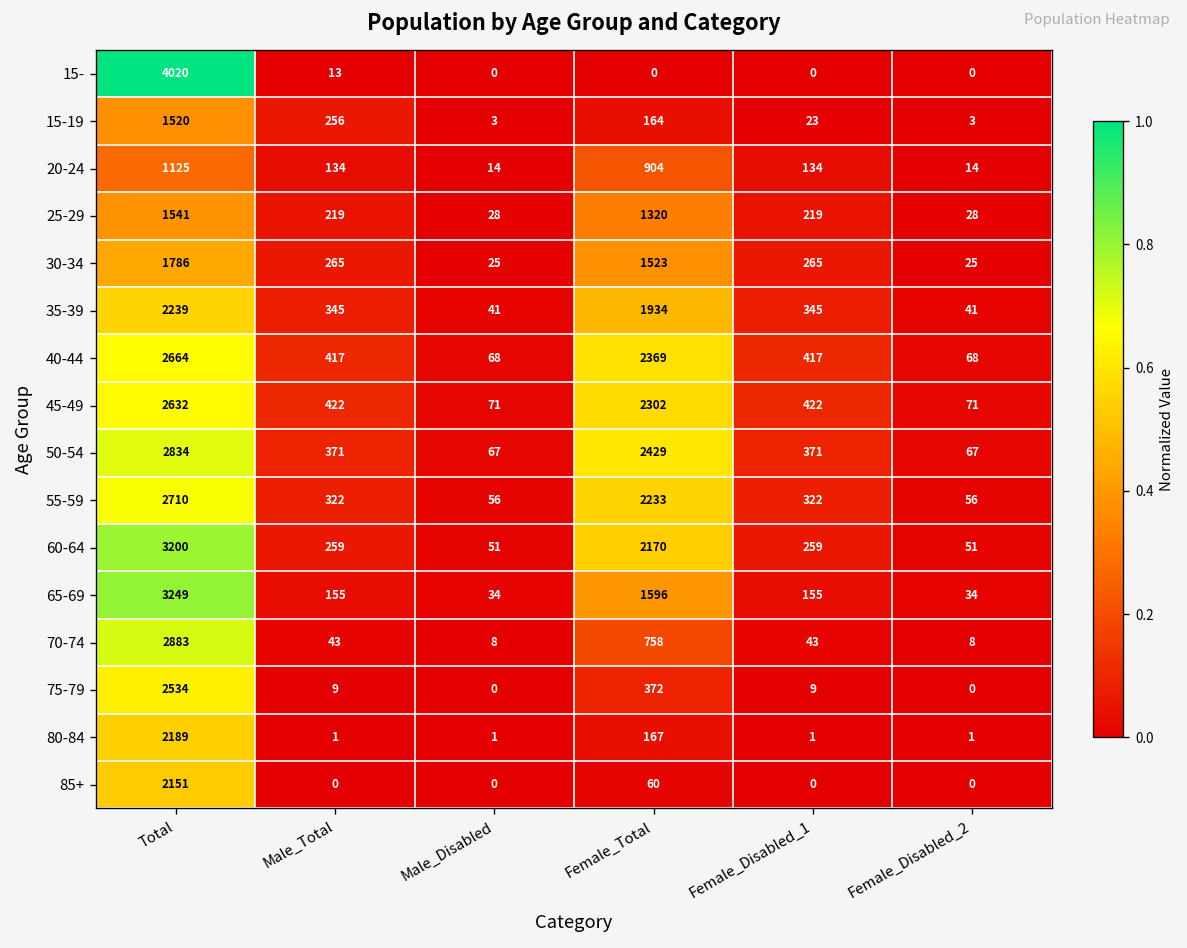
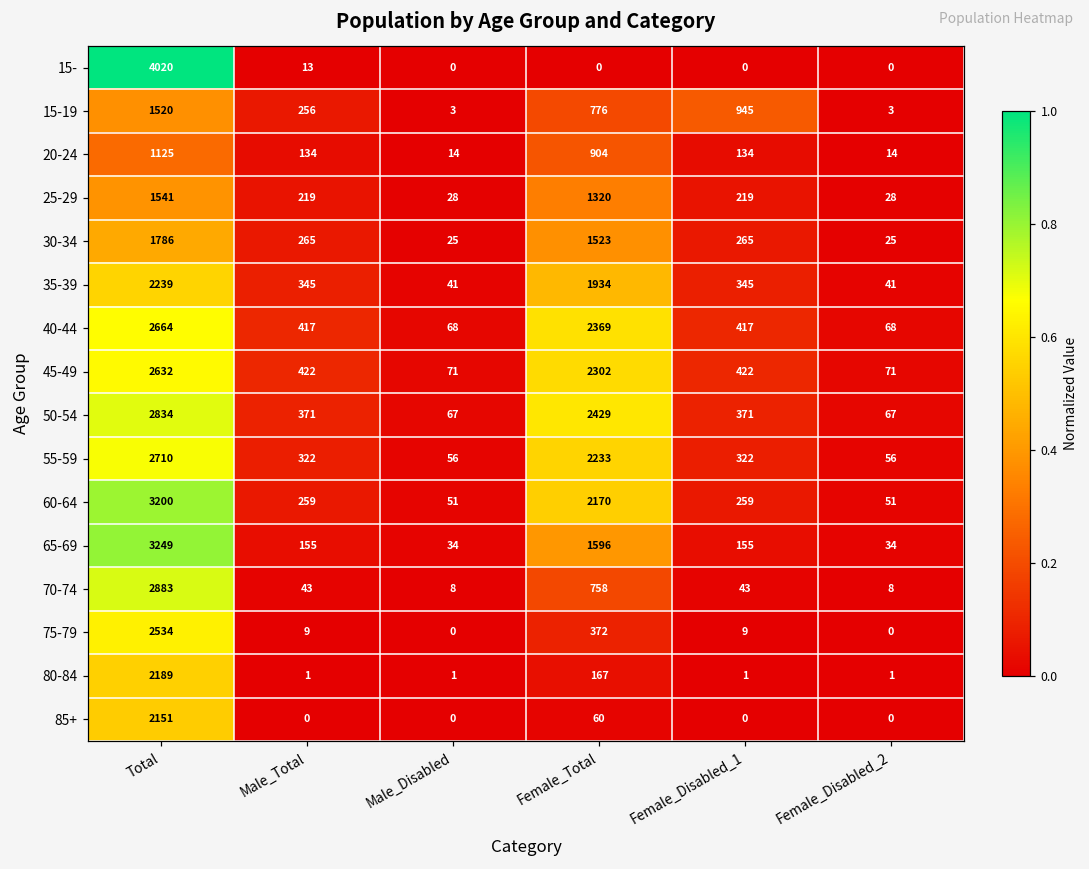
15-19, Female_Total: 164 -> 776
15-19, Female_Disabled_1: 23 -> 945
